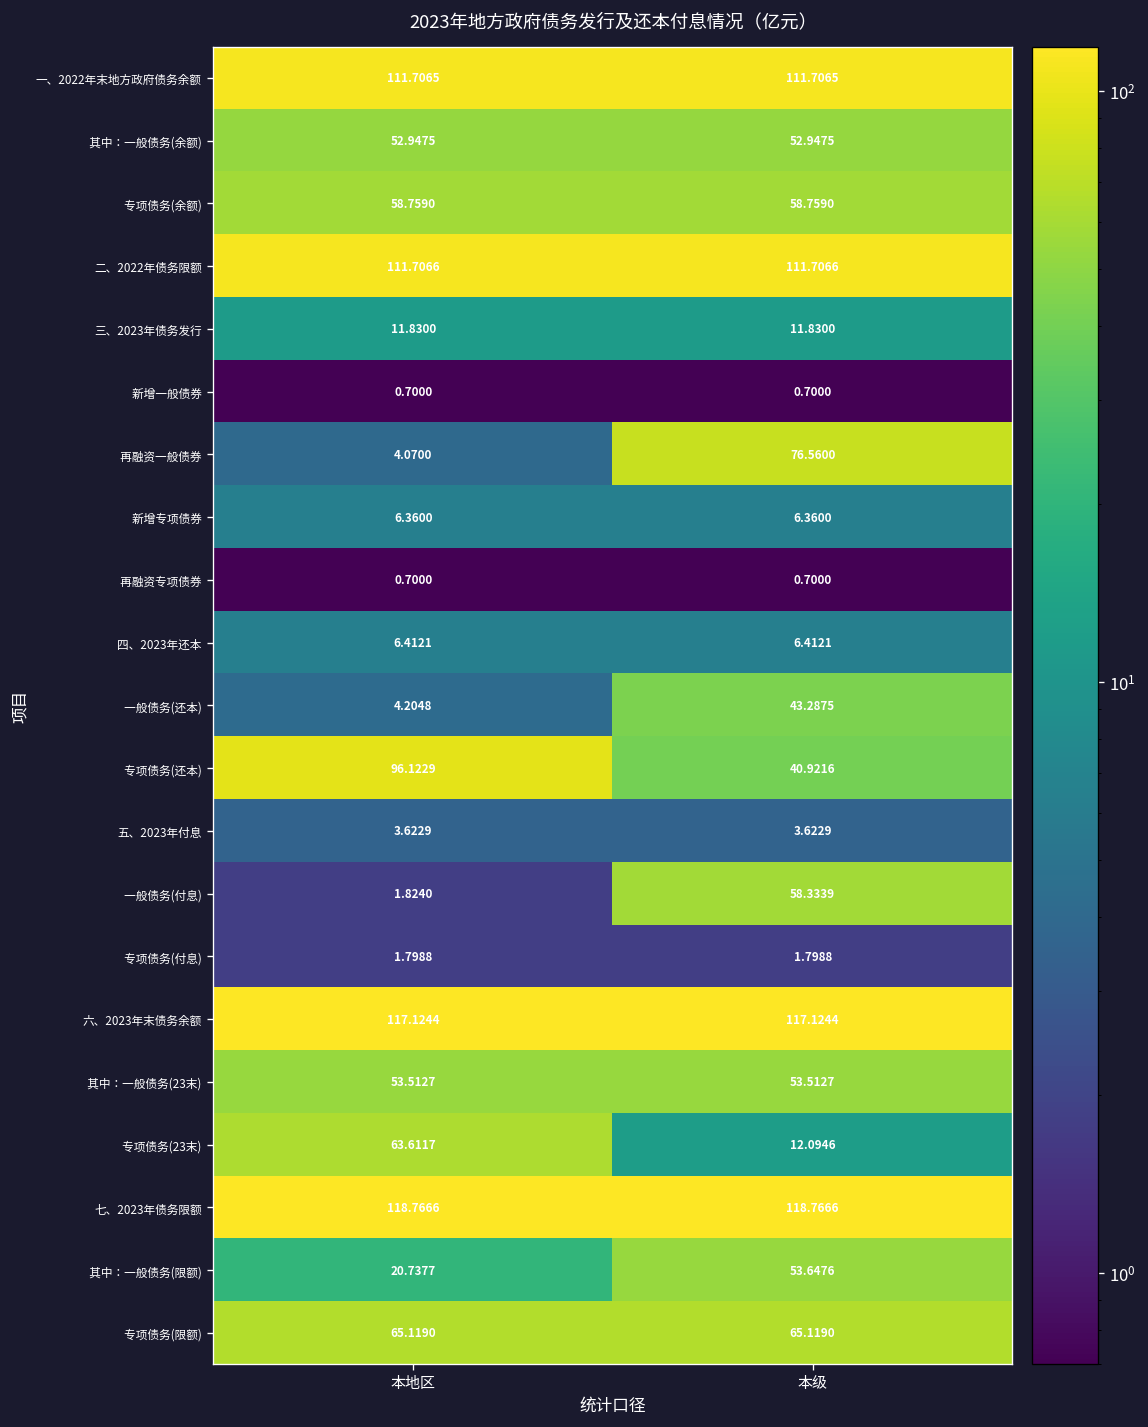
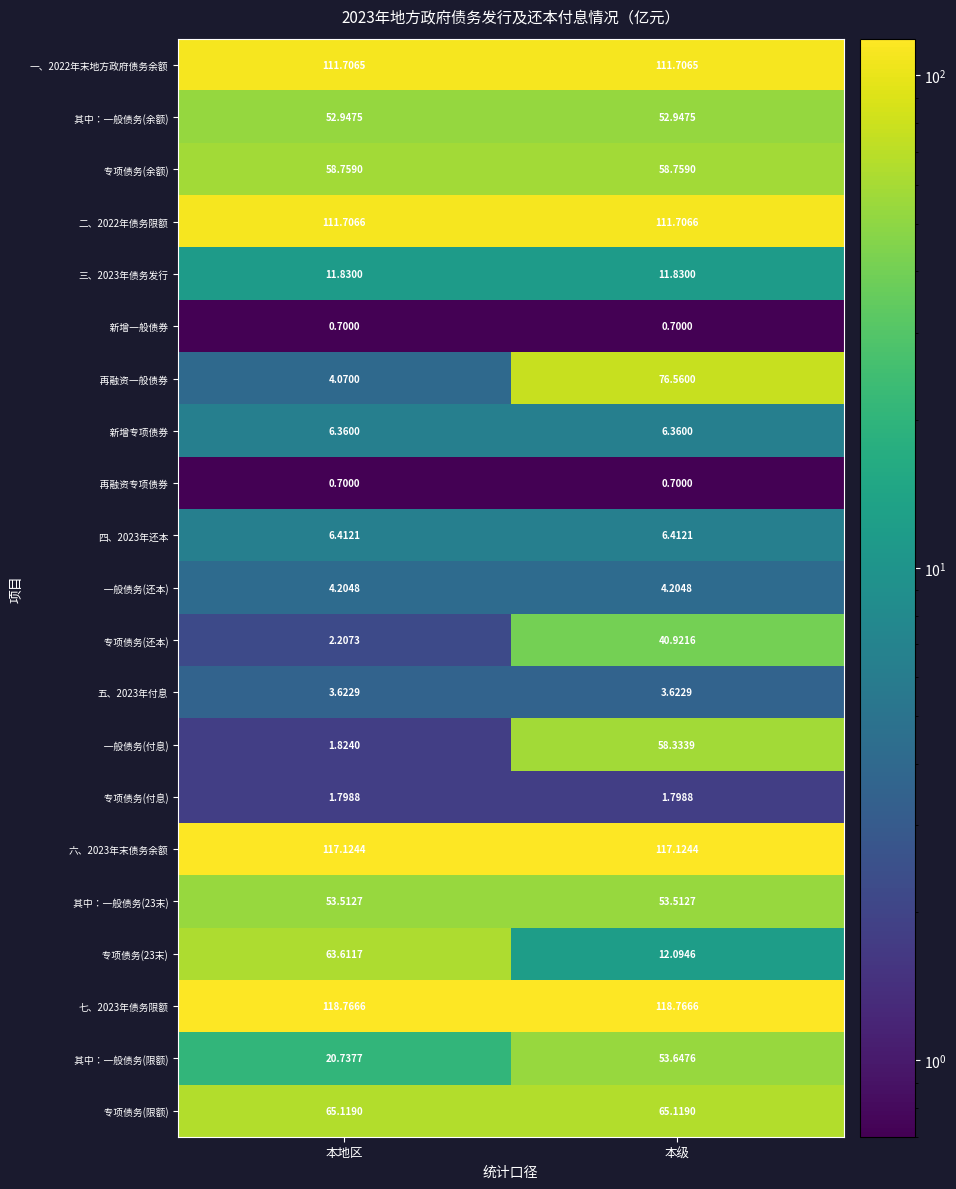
一般债务(还本), 本级: 43.2875 -> 4.2048
专项债务(还本), 本地区: 96.1229 -> 2.2073
